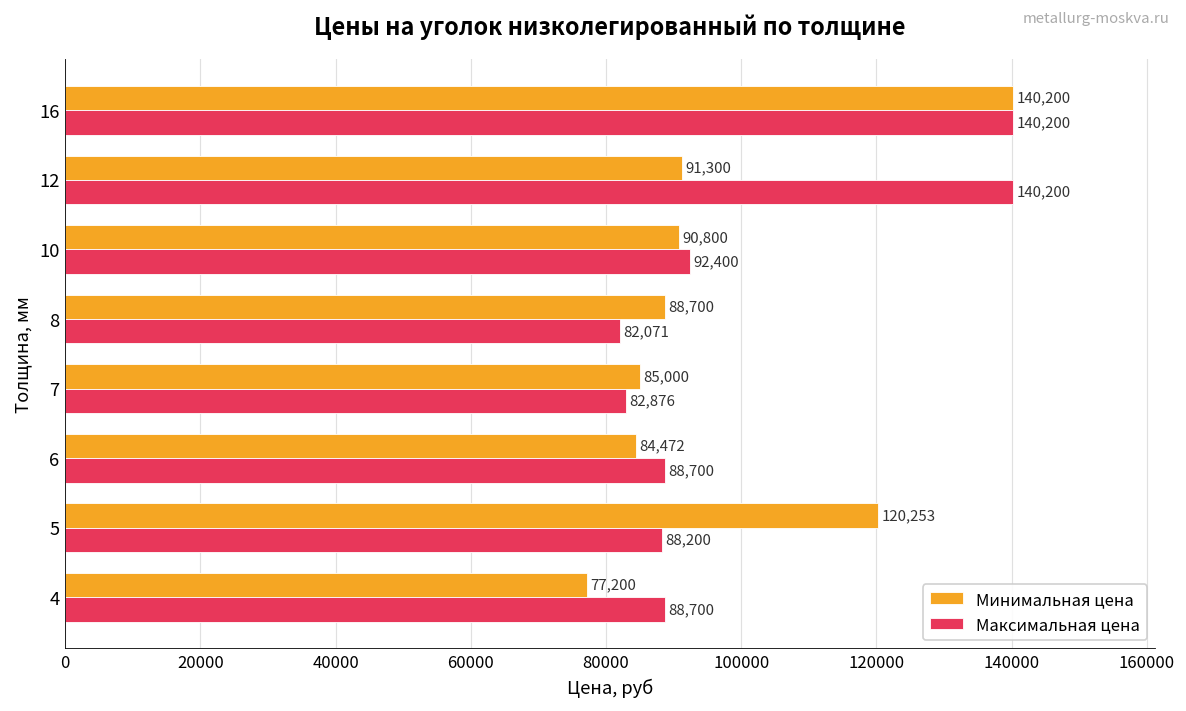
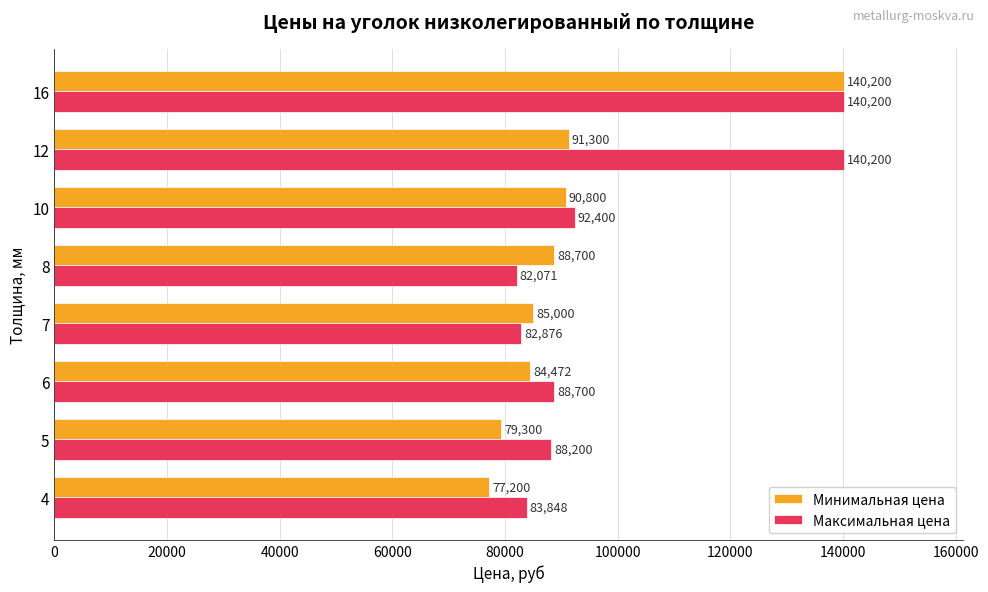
Минимальная цена, 5: 120,253 -> 79,300
Максимальная цена, 4: 88,700 -> 83,848
